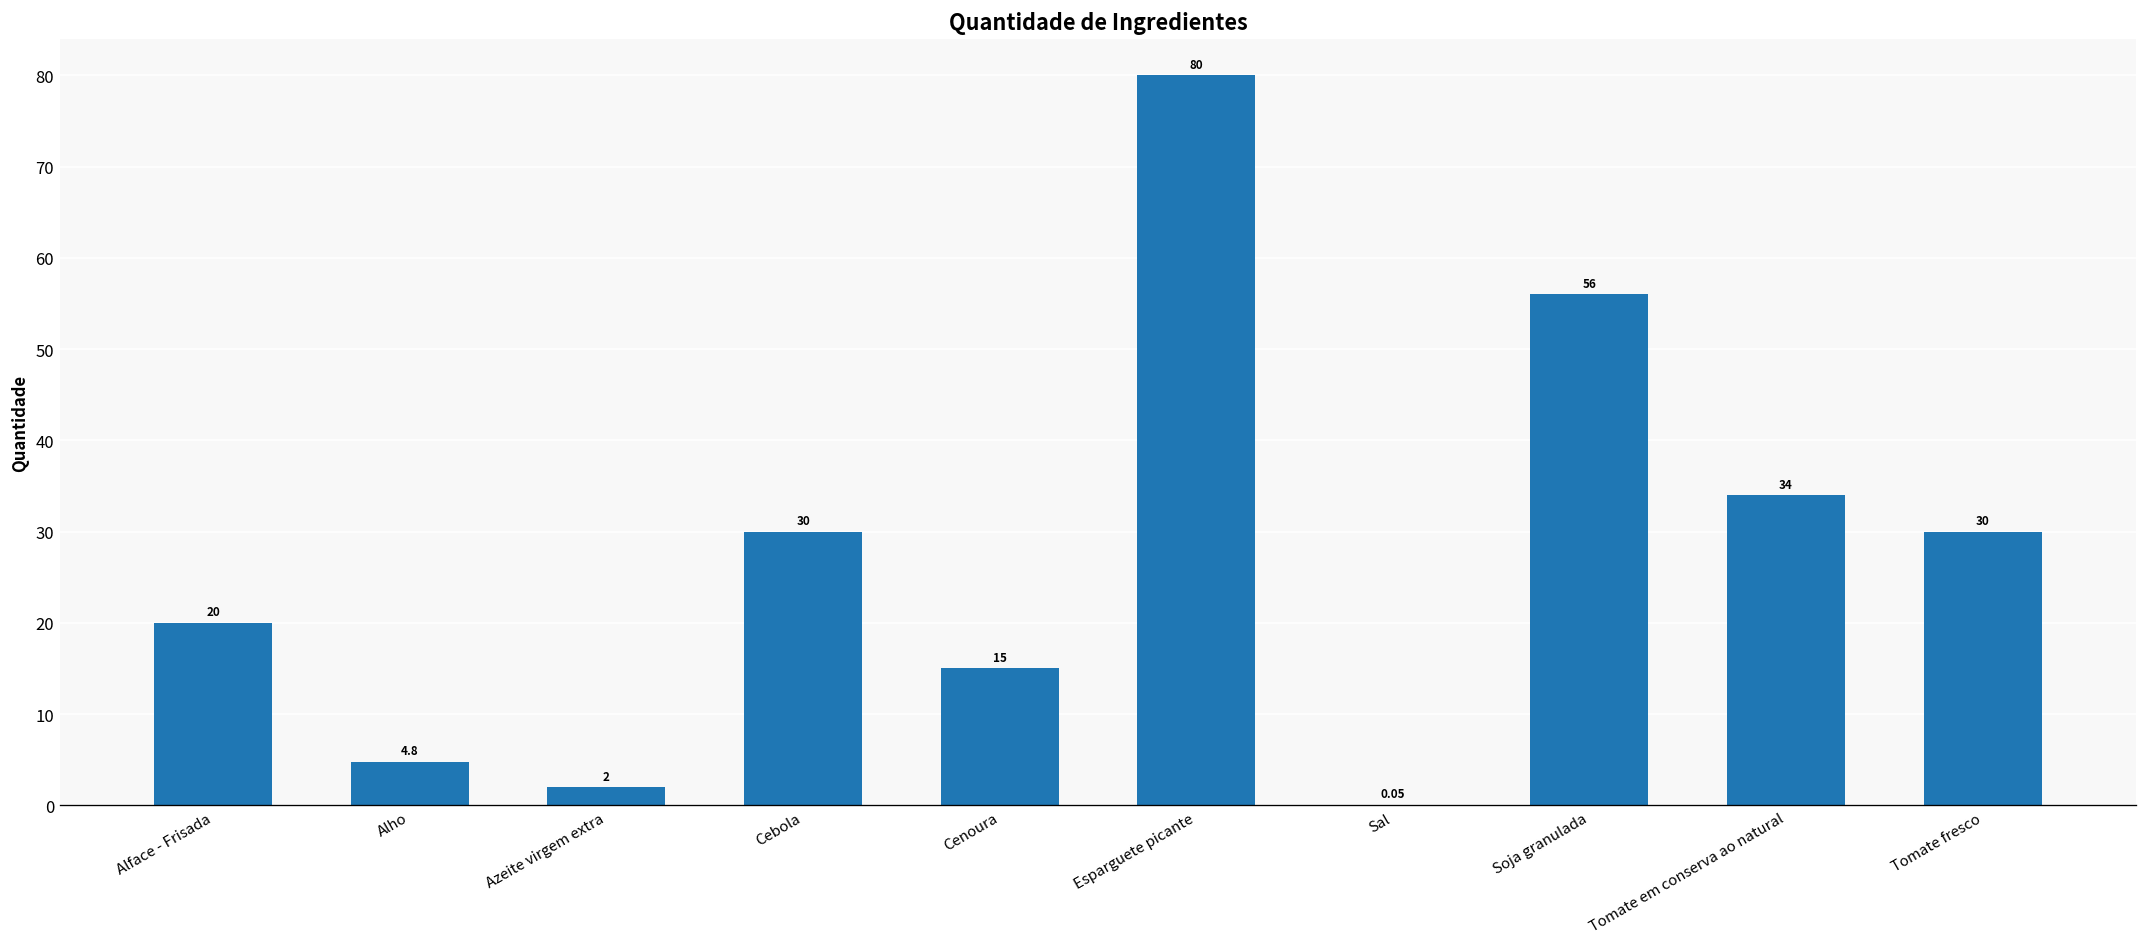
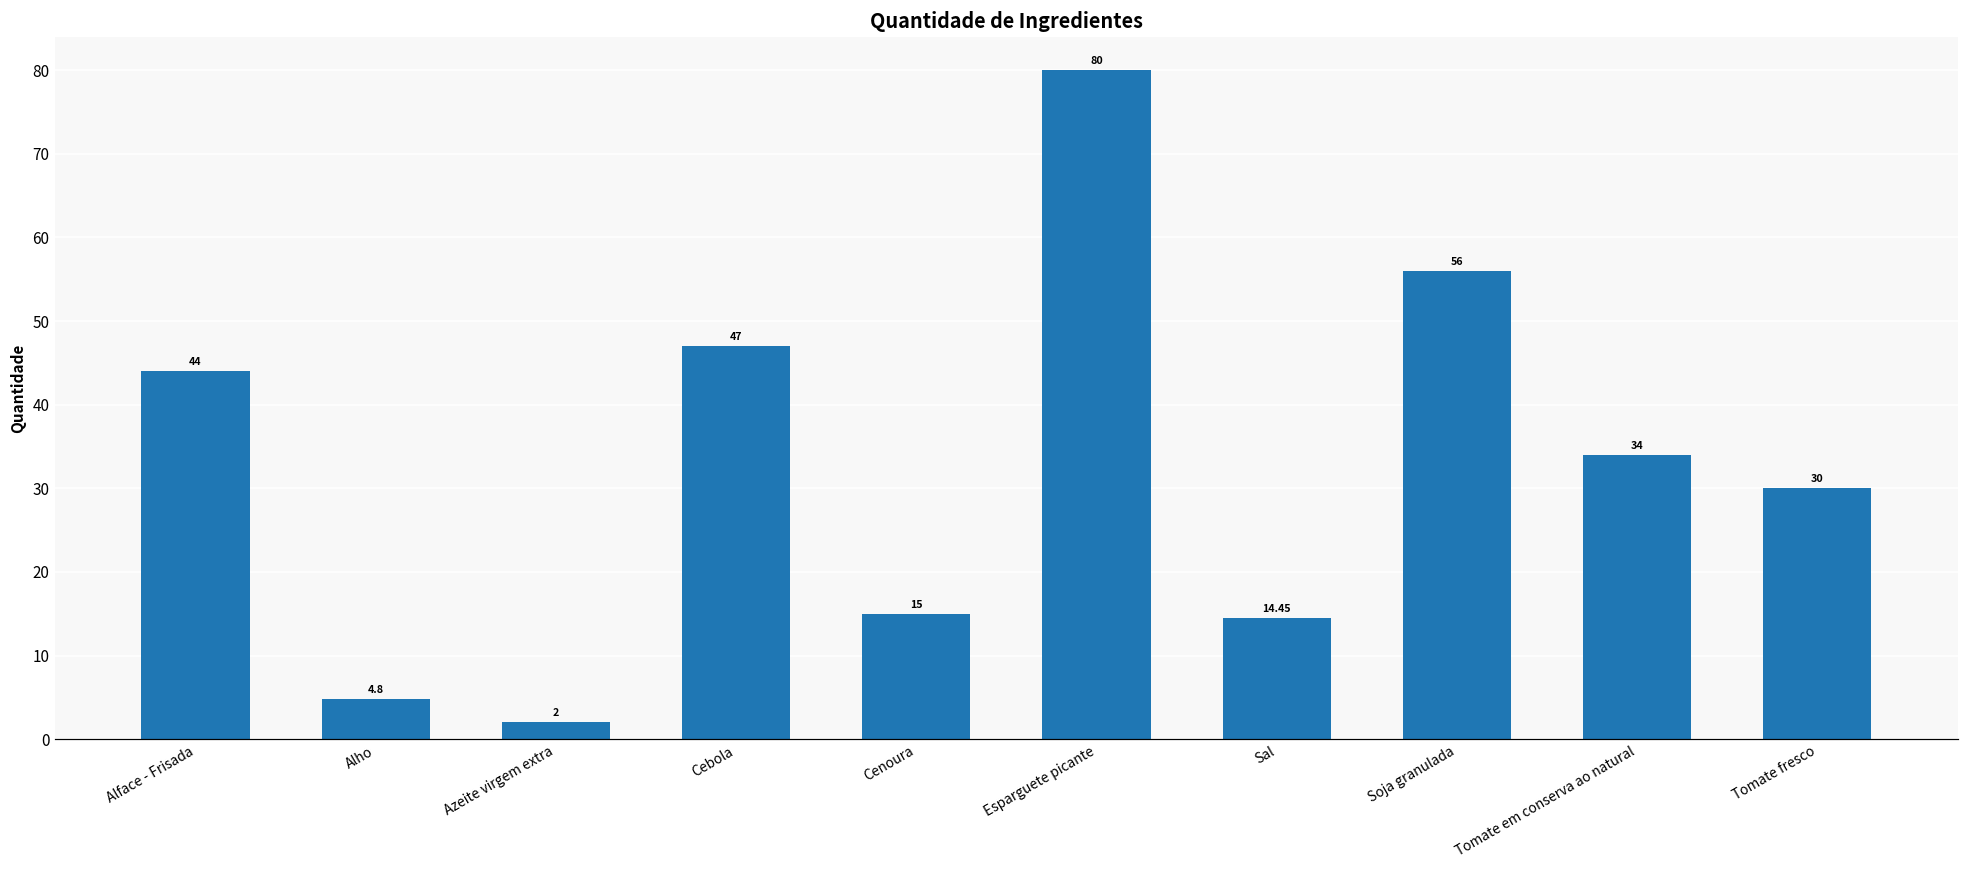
Alface - Frisada: 20 -> 44
Cebola: 30 -> 47
Sal: 0.05 -> 14.45
